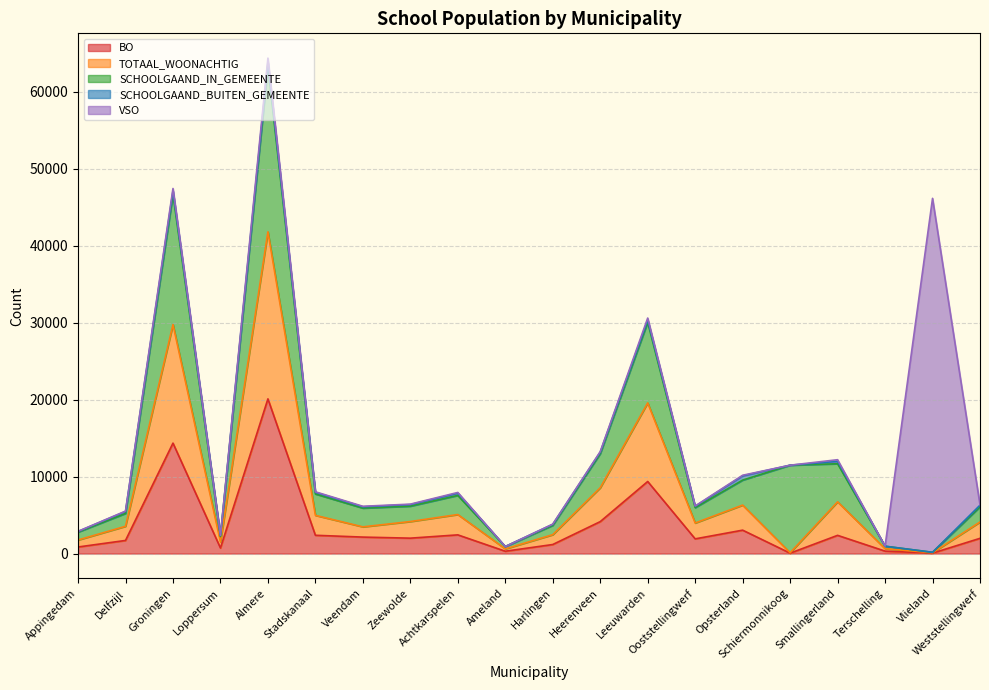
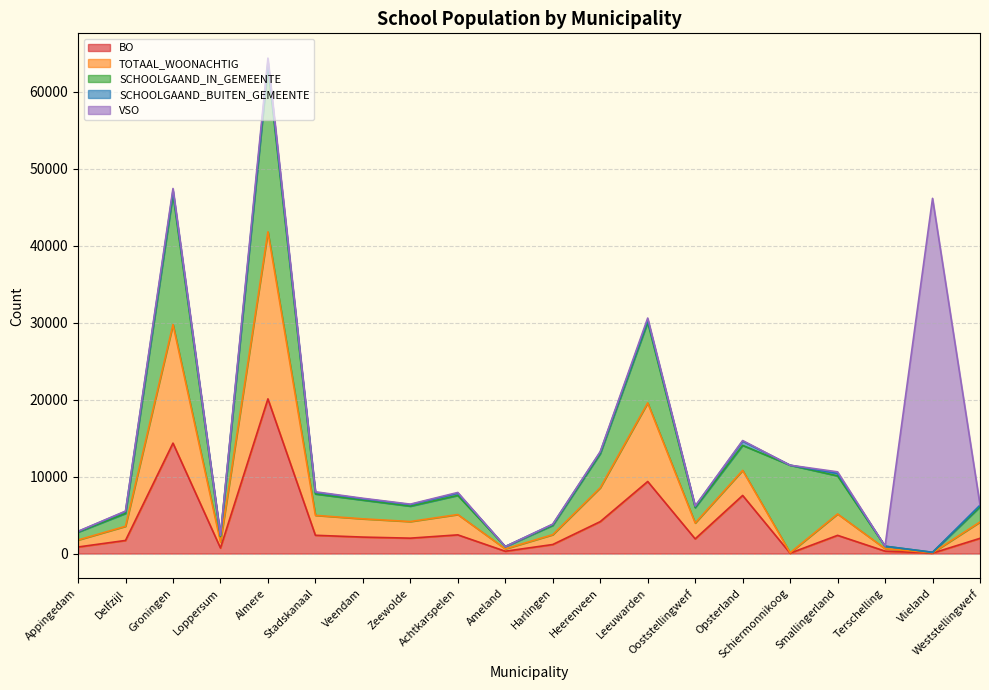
TOTAAL_WOONACHTIG, Veendam: 1000 -> 2000
BO, Opsterland: 3000 -> 8000
TOTAAL_WOONACHTIG, Smallingerland: 4000 -> 3000
